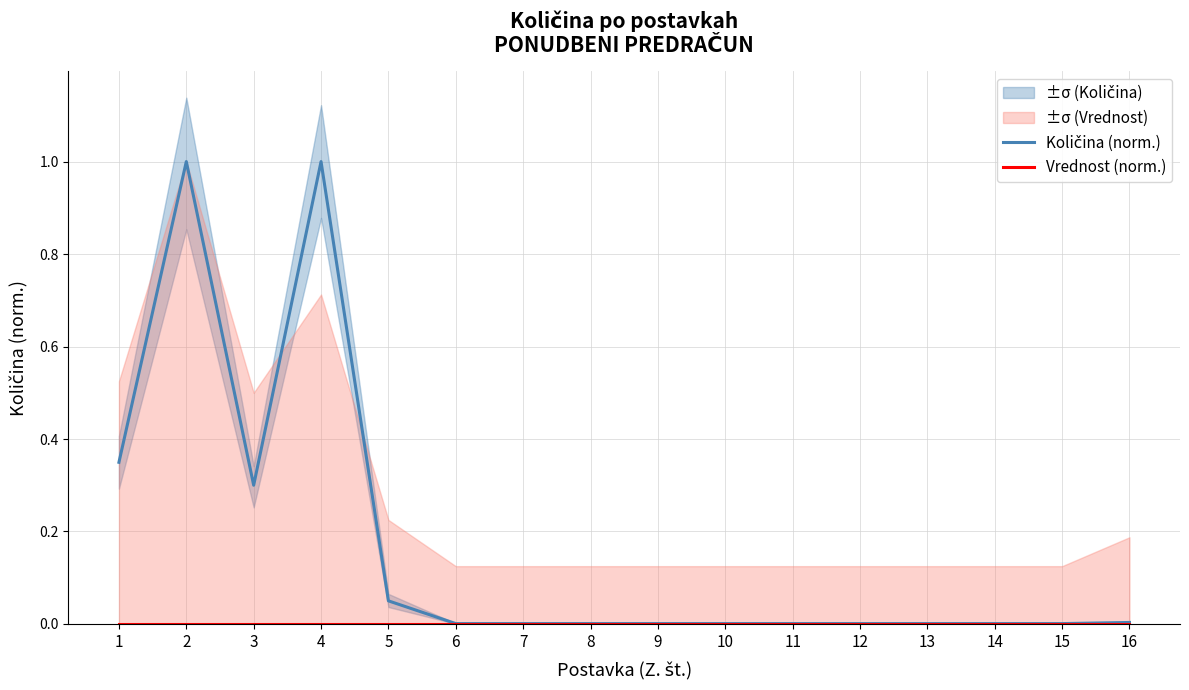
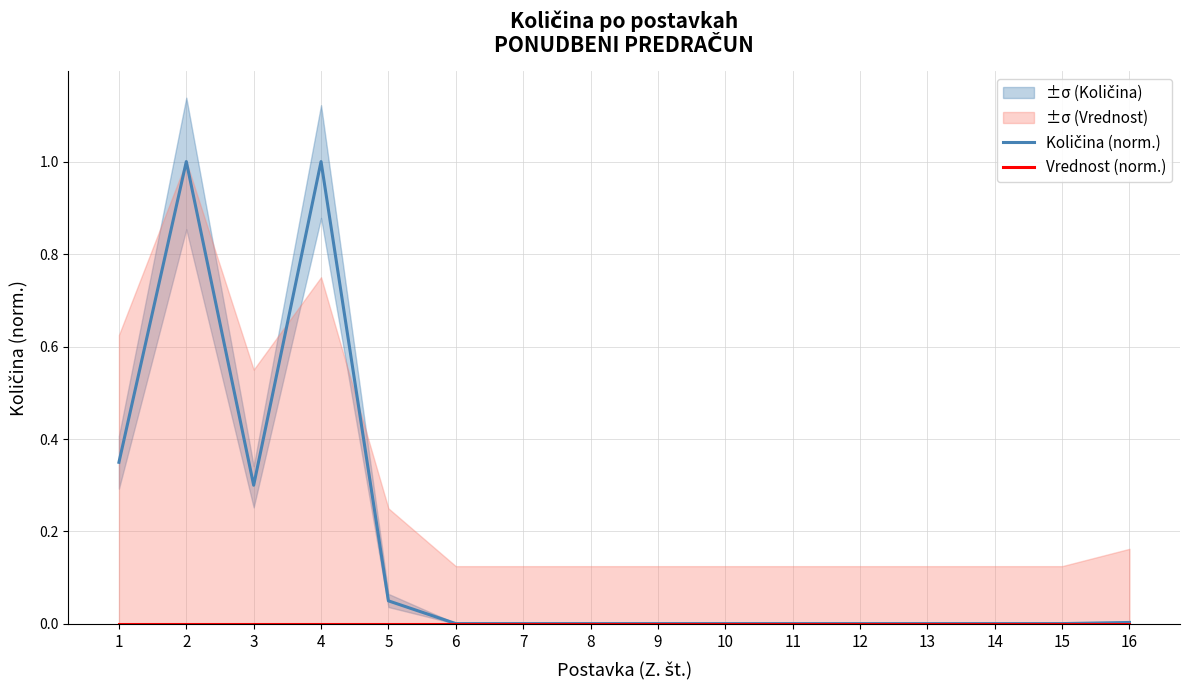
±σ (Vrednost), 1: 0.53 -> 0.63
±σ (Vrednost), 3: 0.50 -> 0.55
±σ (Vrednost), 4: 0.71 -> 0.75
±σ (Vrednost), 5: 0.23 -> 0.25
±σ (Vrednost), 16: 0.19 -> 0.16
